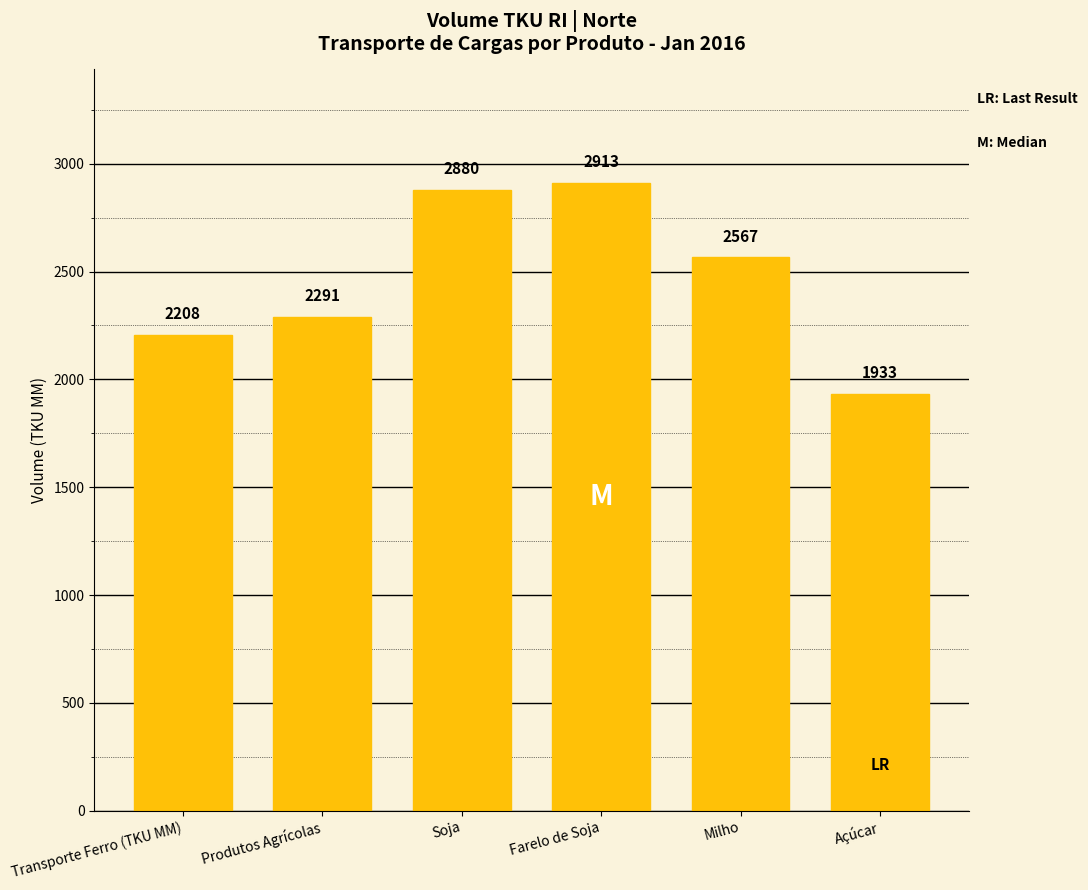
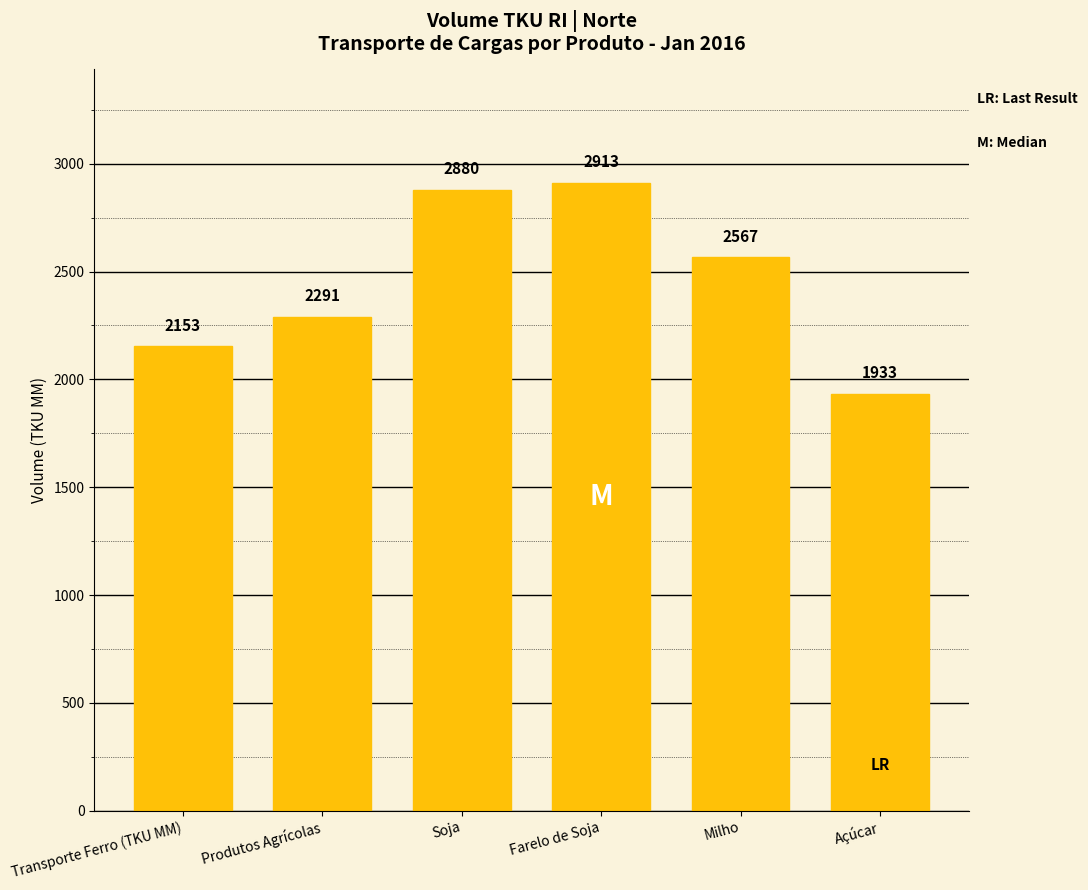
Transporte Ferro (TKU MM): 2208 -> 2153
